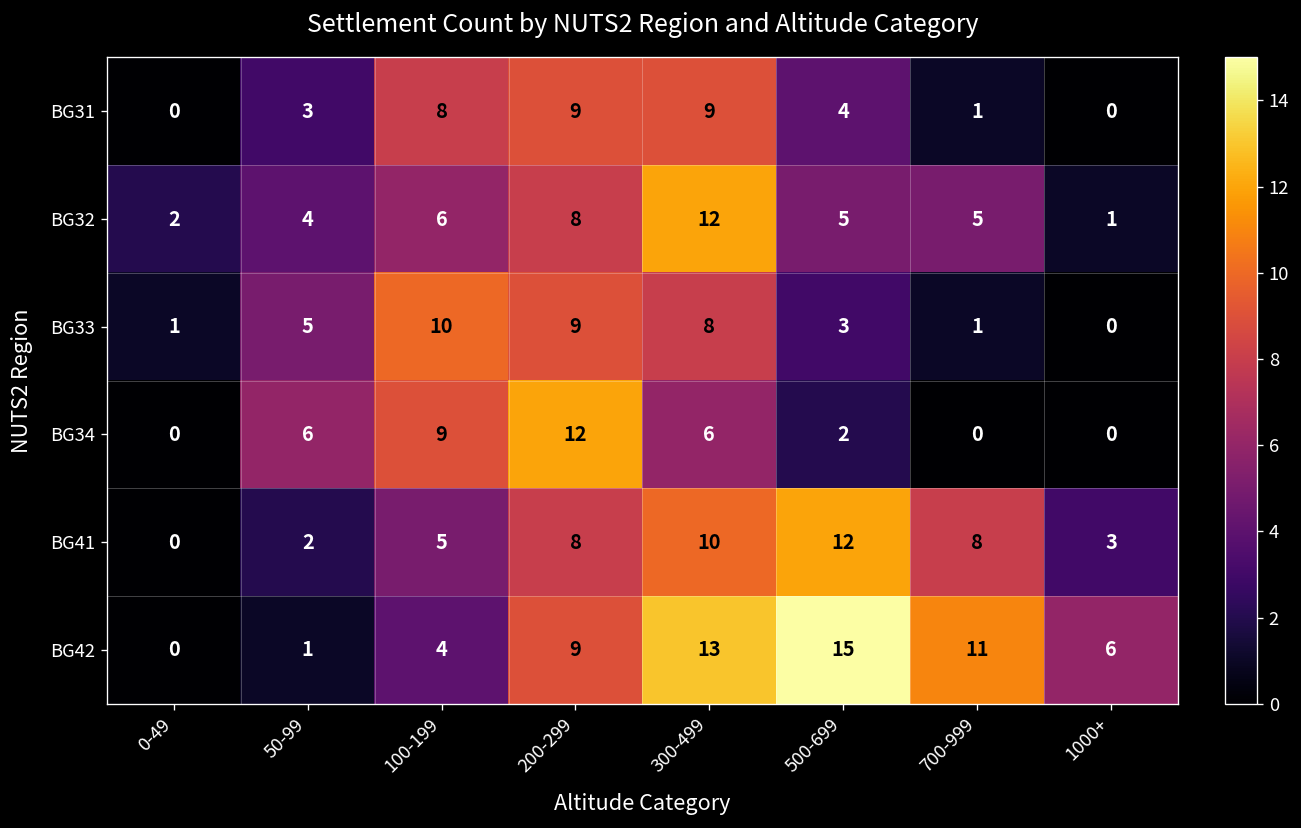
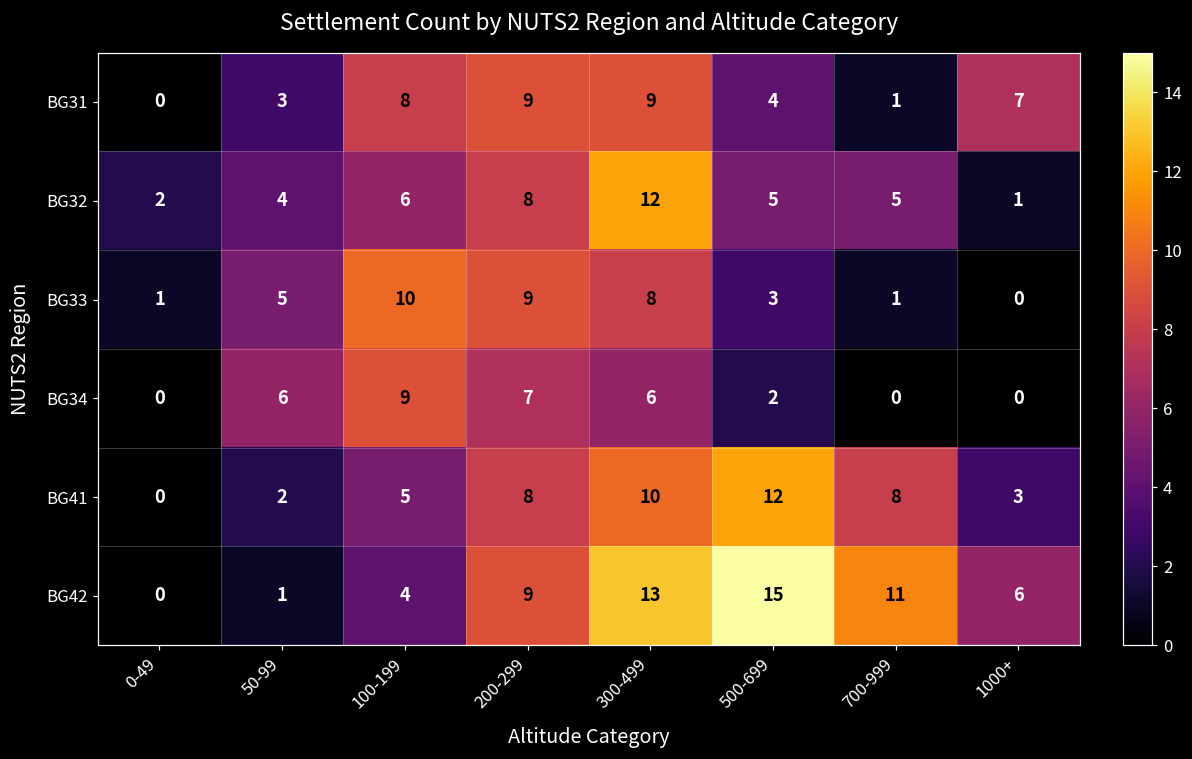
BG31, 1000+: 0 -> 7
BG34, 200-299: 12 -> 7
